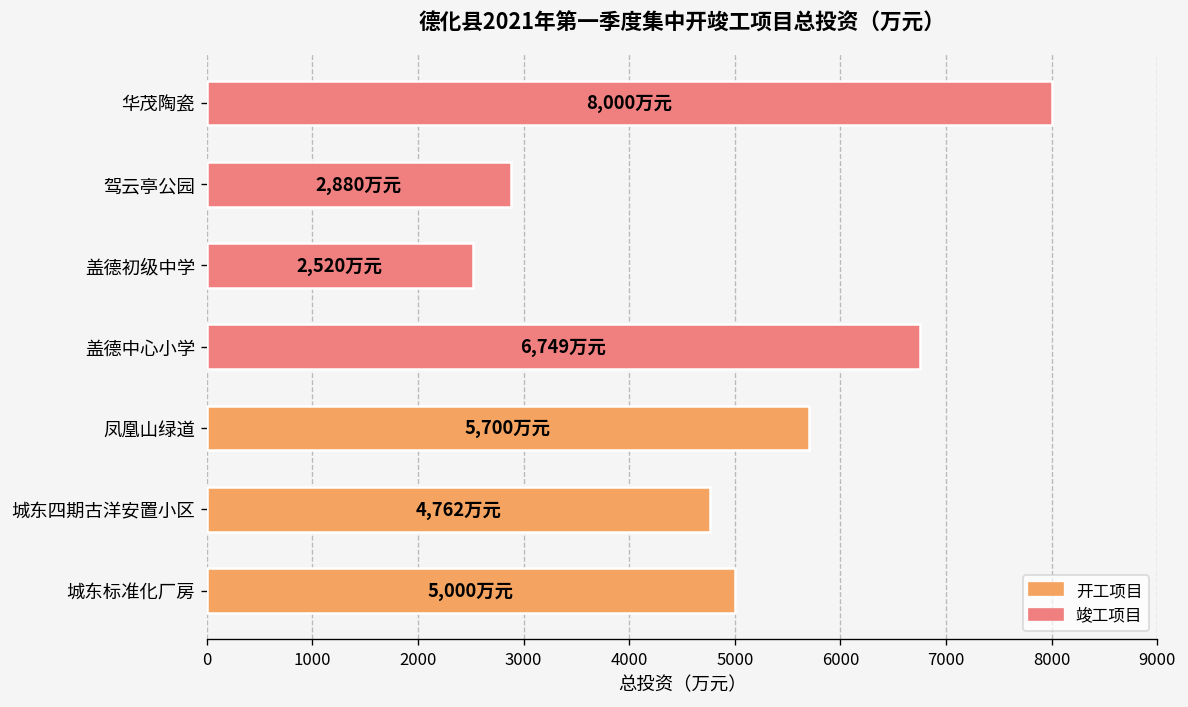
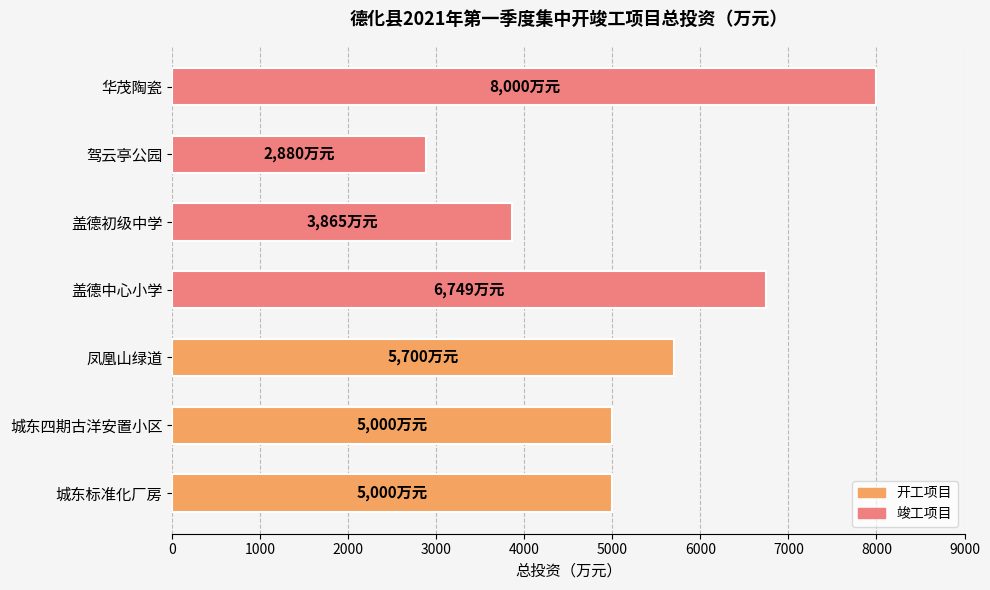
盖德初级中学: 2,520 -> 3,865
城东四期古洋安置小区: 4,762 -> 5,000
